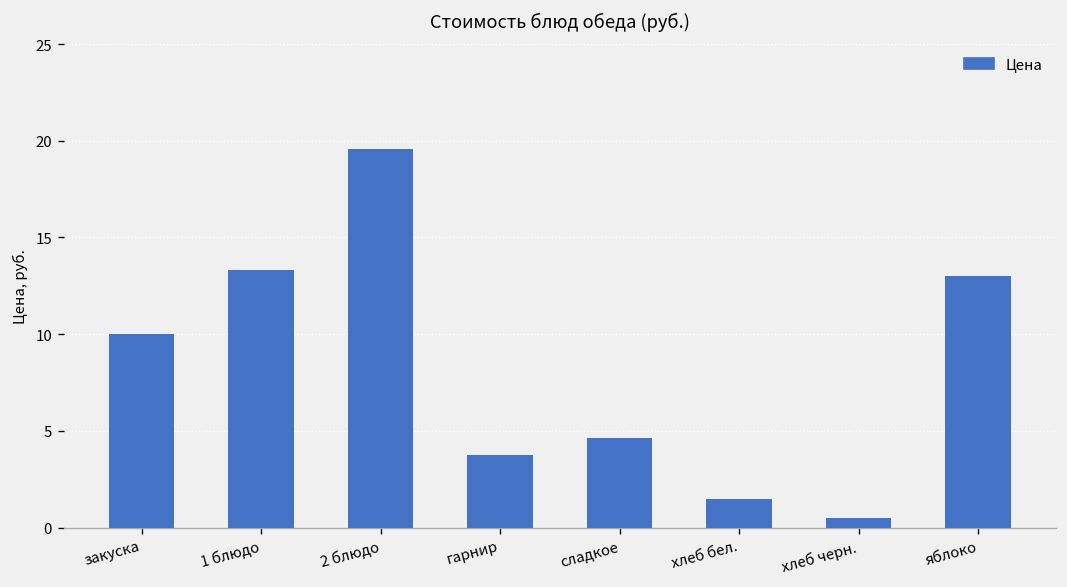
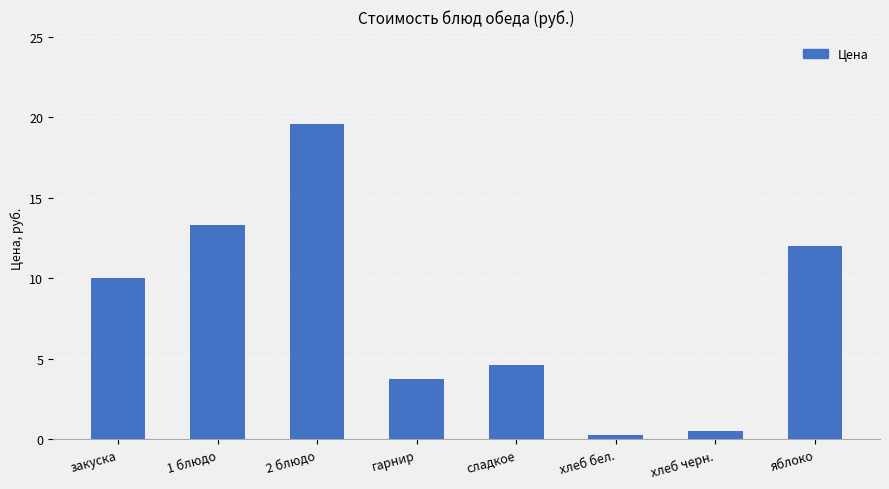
хлеб бел.: 1.5 -> 0.3
яблоко: 13 -> 12
